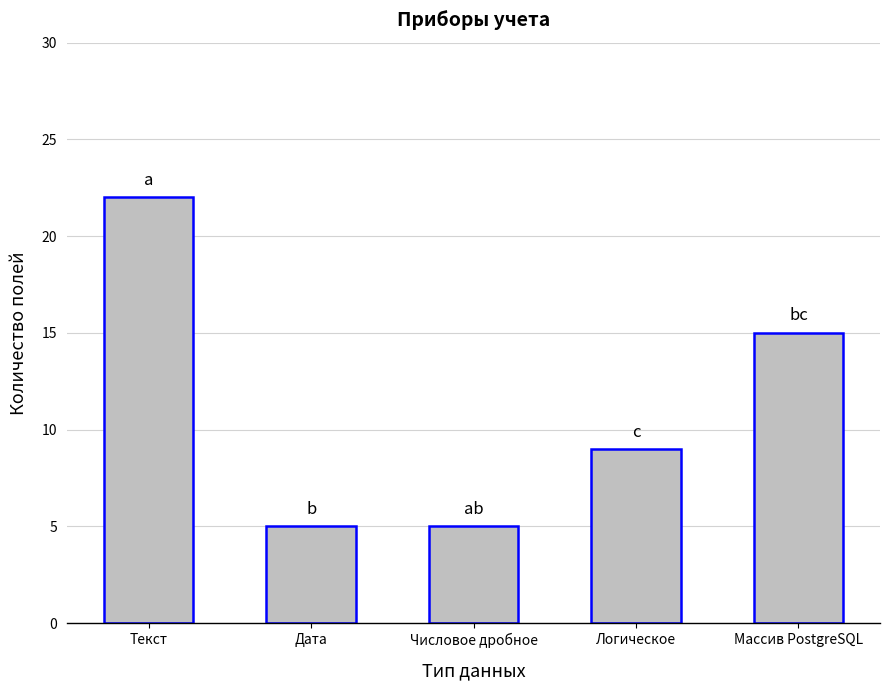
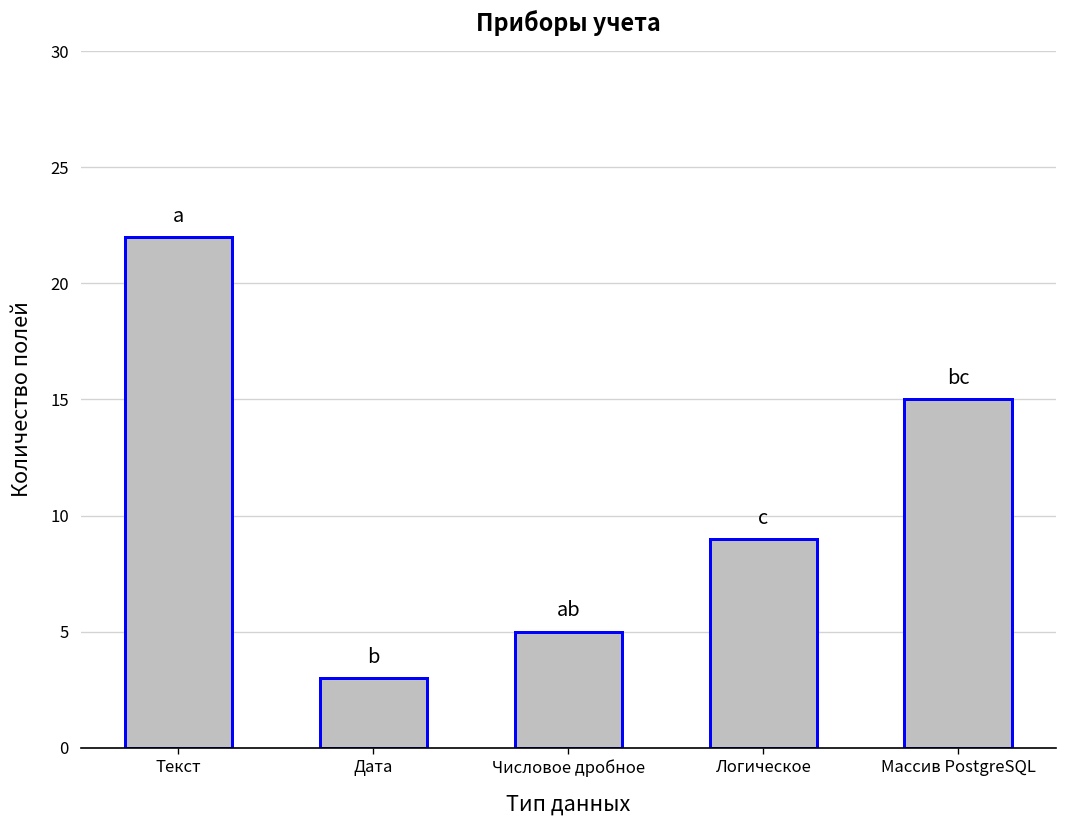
Дата: 5 -> 3
